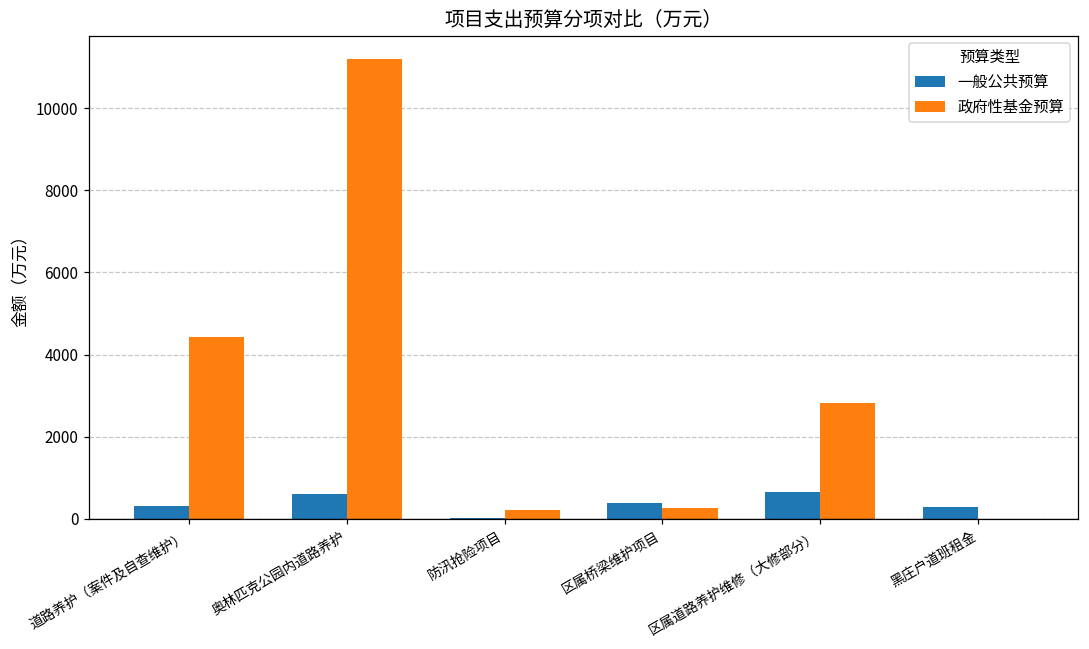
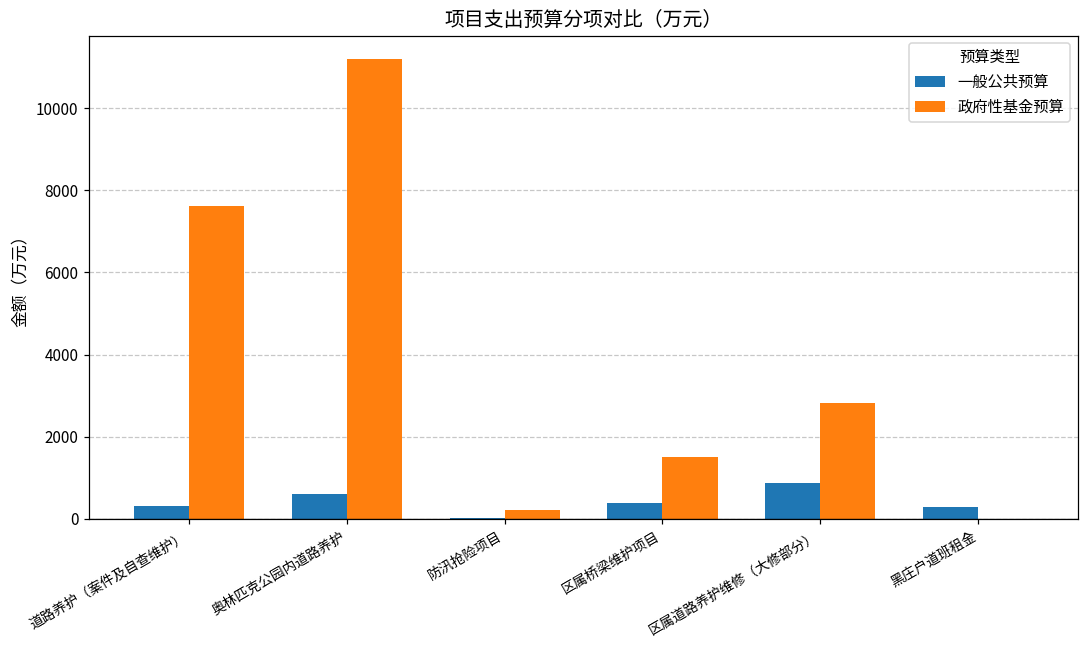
政府性基金预算, 道路养护（案件及自查维护）: 4400 -> 7600
政府性基金预算, 区属桥梁维护项目: 300 -> 1500
一般公共预算, 区属道路养护维修（大修部分）: 600 -> 900
